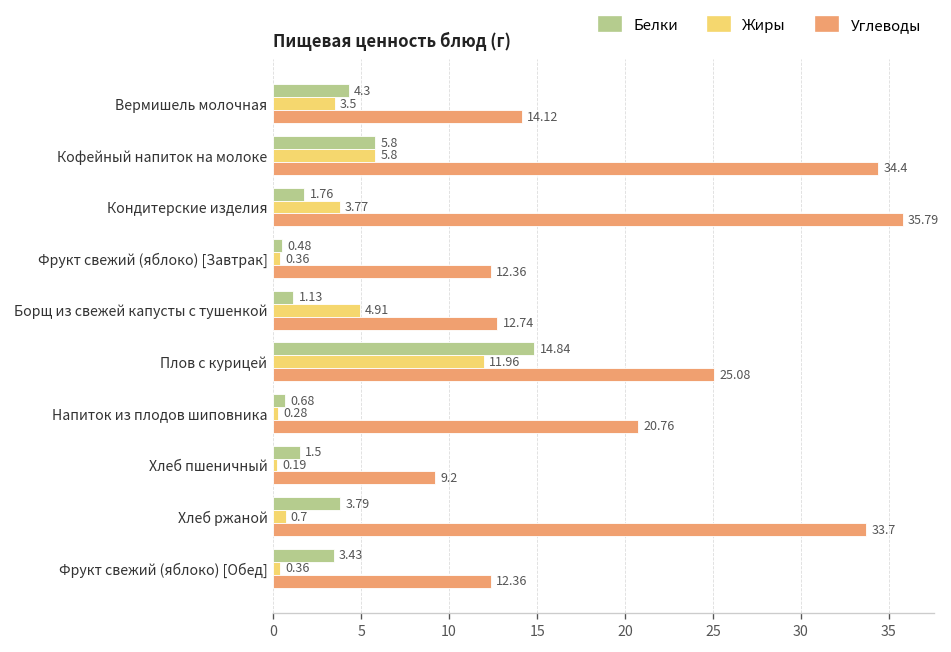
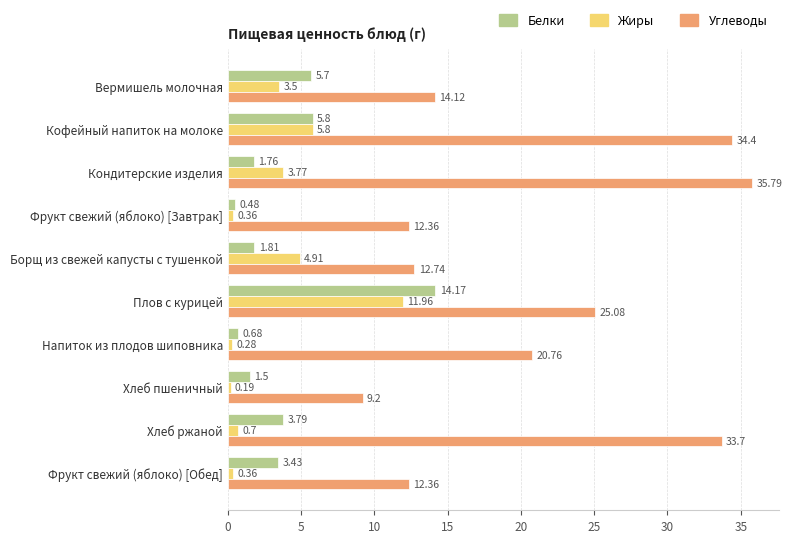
Белки, Вермишель молочная: 4.3 -> 5.7
Белки, Борщ из свежей капусты с тушенкой: 1.13 -> 1.81
Белки, Плов с курицей: 14.84 -> 14.17
